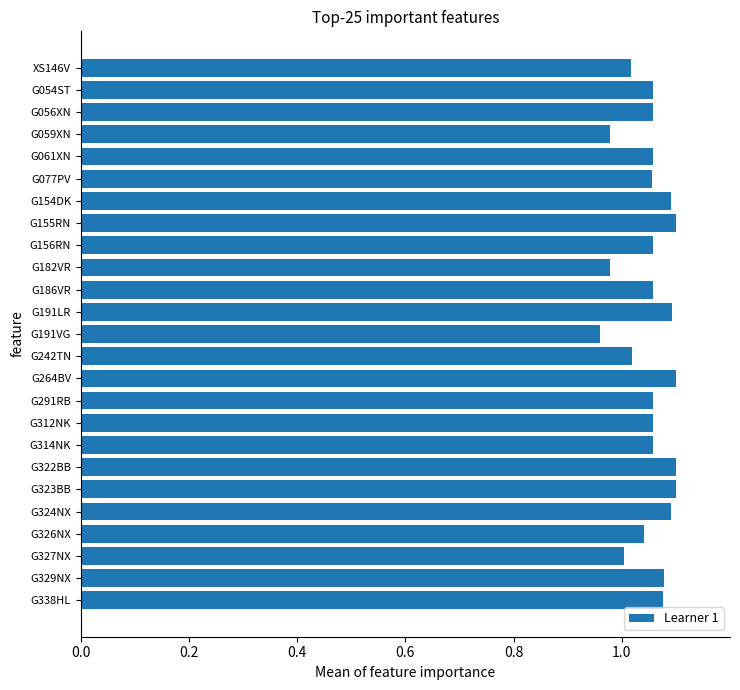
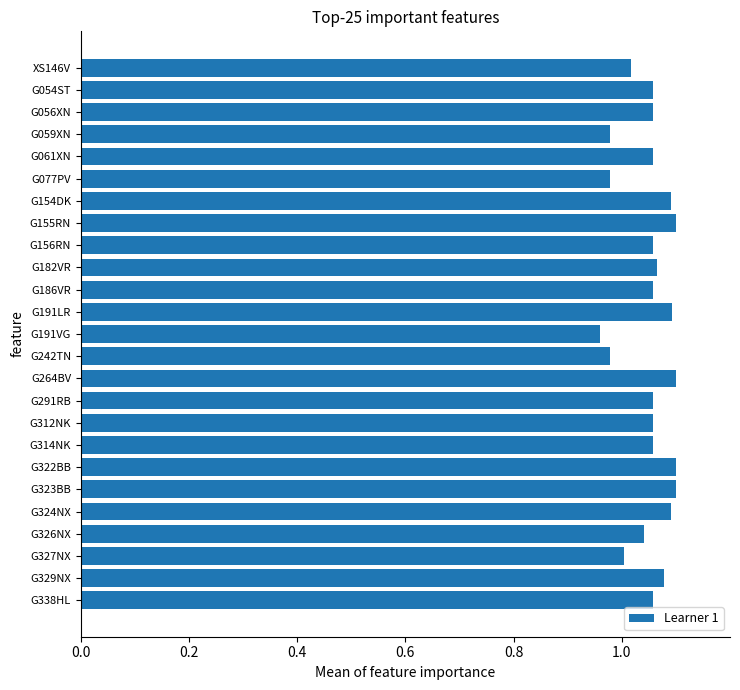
G077PV: 1.06 -> 0.98
G182VR: 0.98 -> 1.07
G242TN: 1.02 -> 0.98
G338HL: 1.08 -> 1.06
